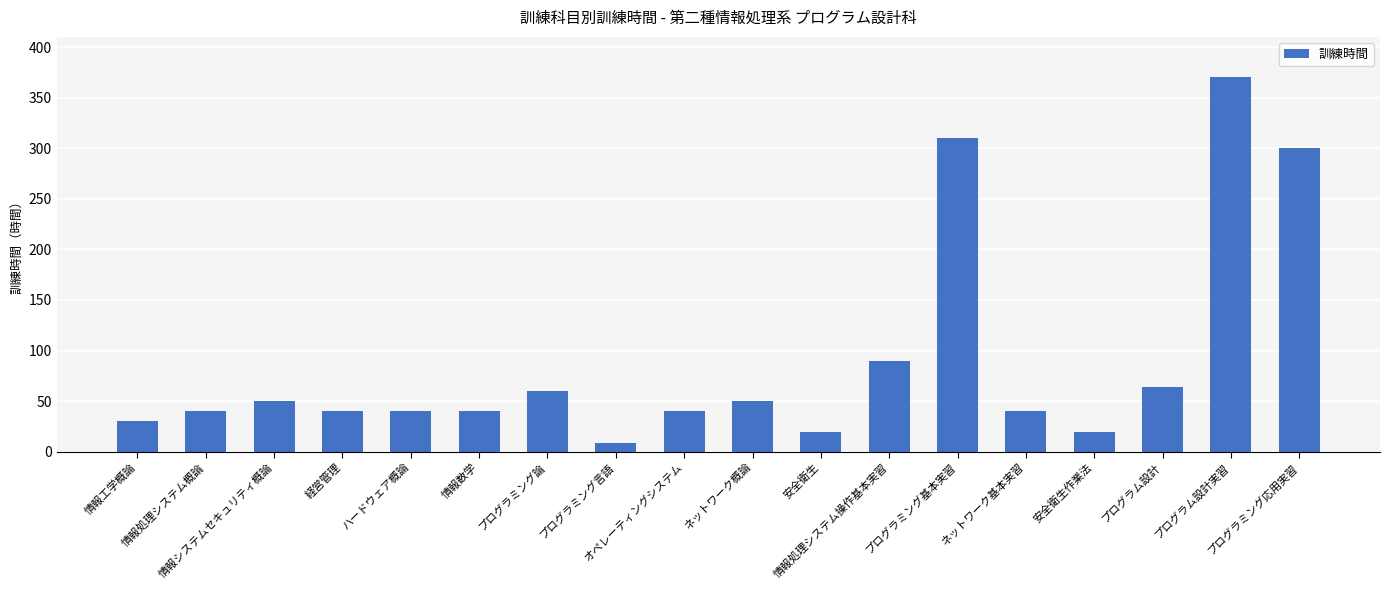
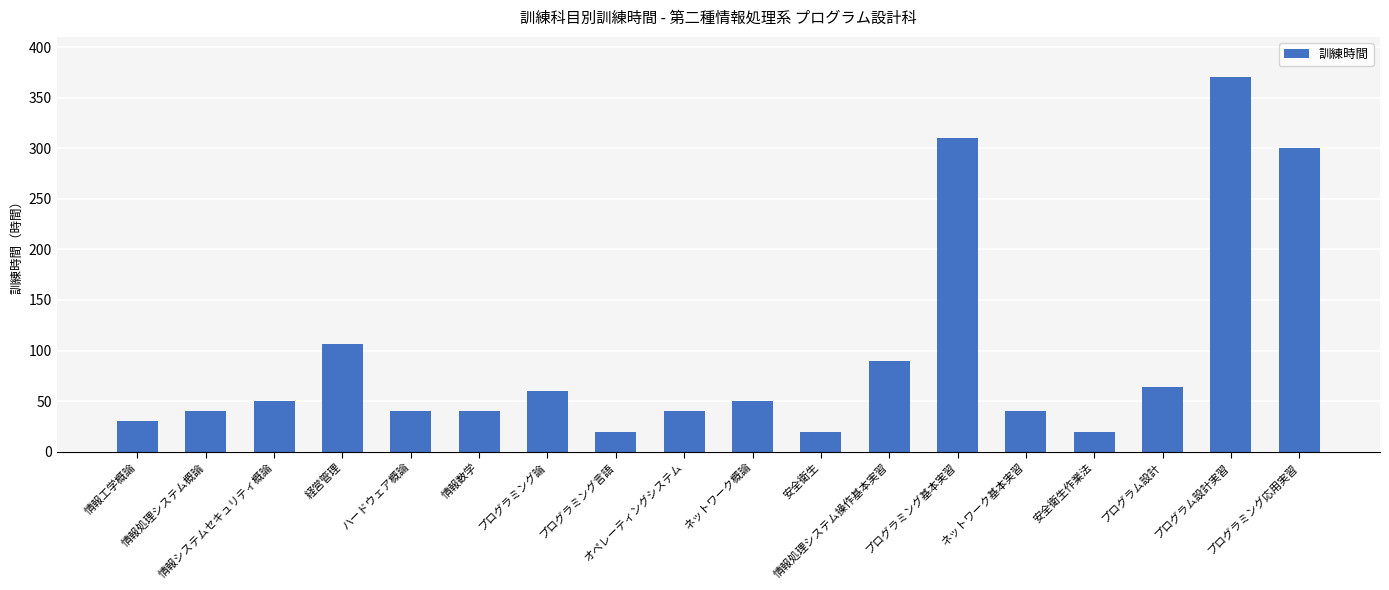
経営管理: 40 -> 106
プログラミング言語: 9 -> 20
